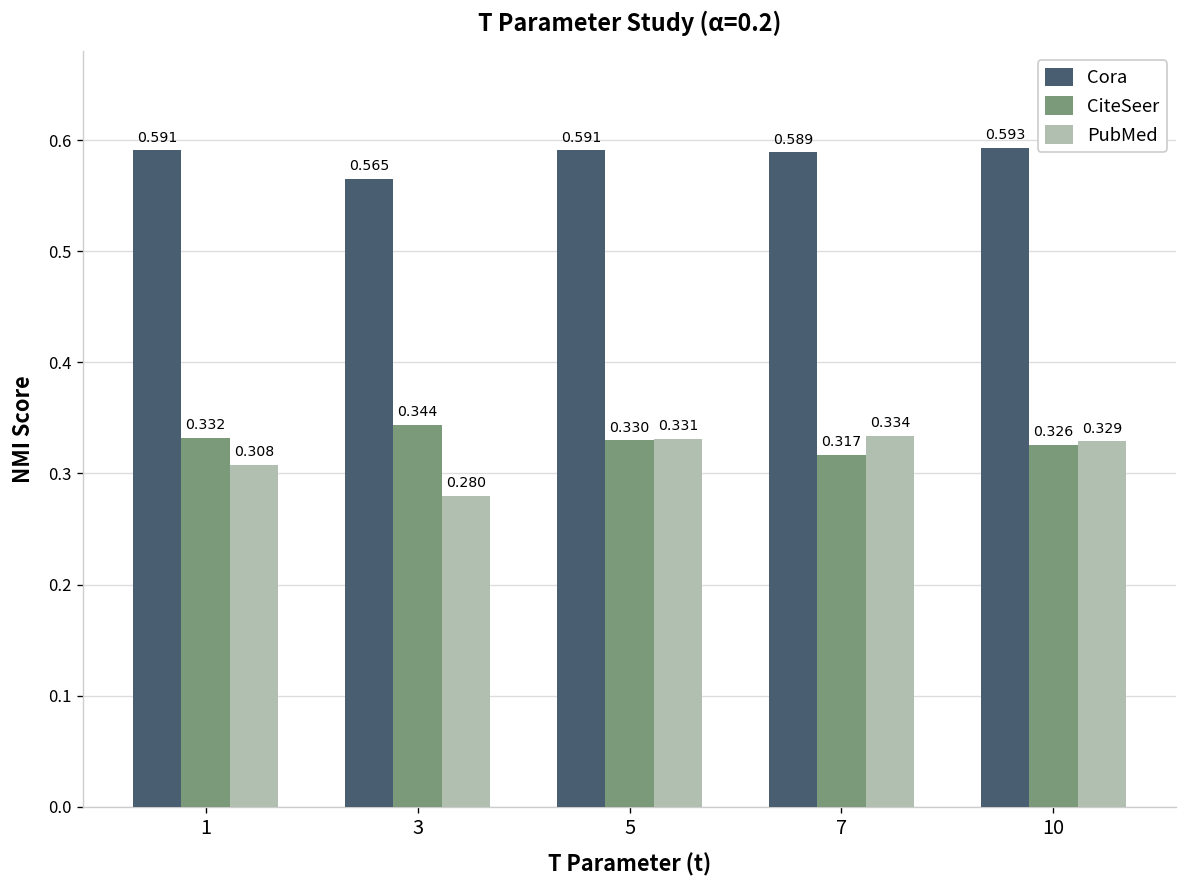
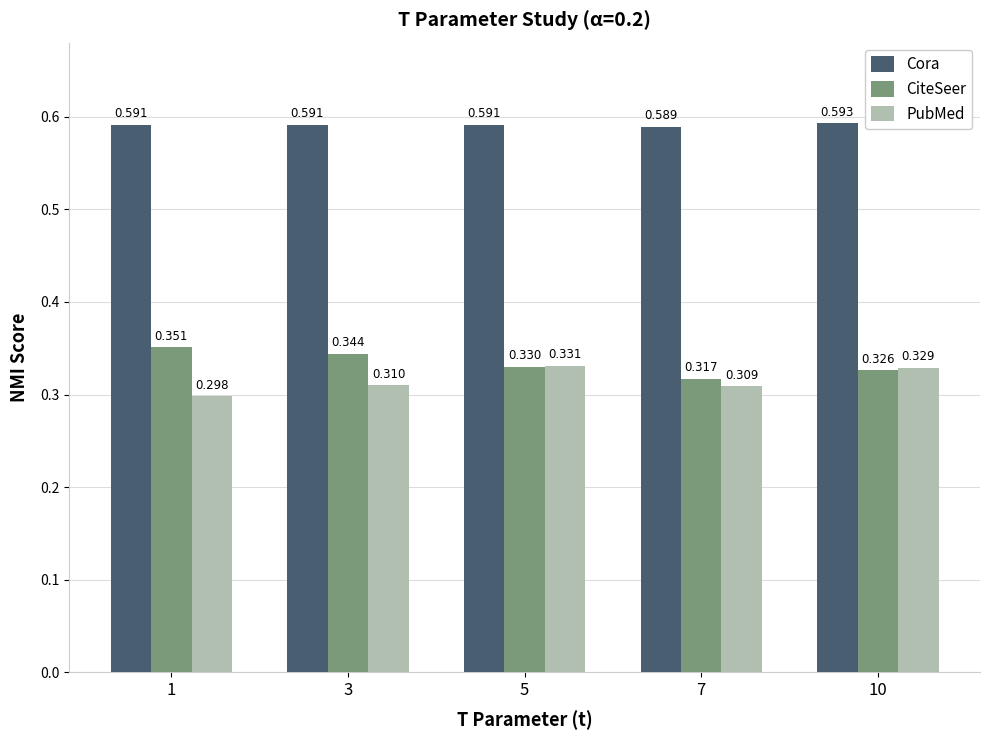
CiteSeer, 1: 0.332 -> 0.351
PubMed, 1: 0.308 -> 0.298
Cora, 3: 0.565 -> 0.591
PubMed, 3: 0.280 -> 0.310
PubMed, 7: 0.334 -> 0.309
